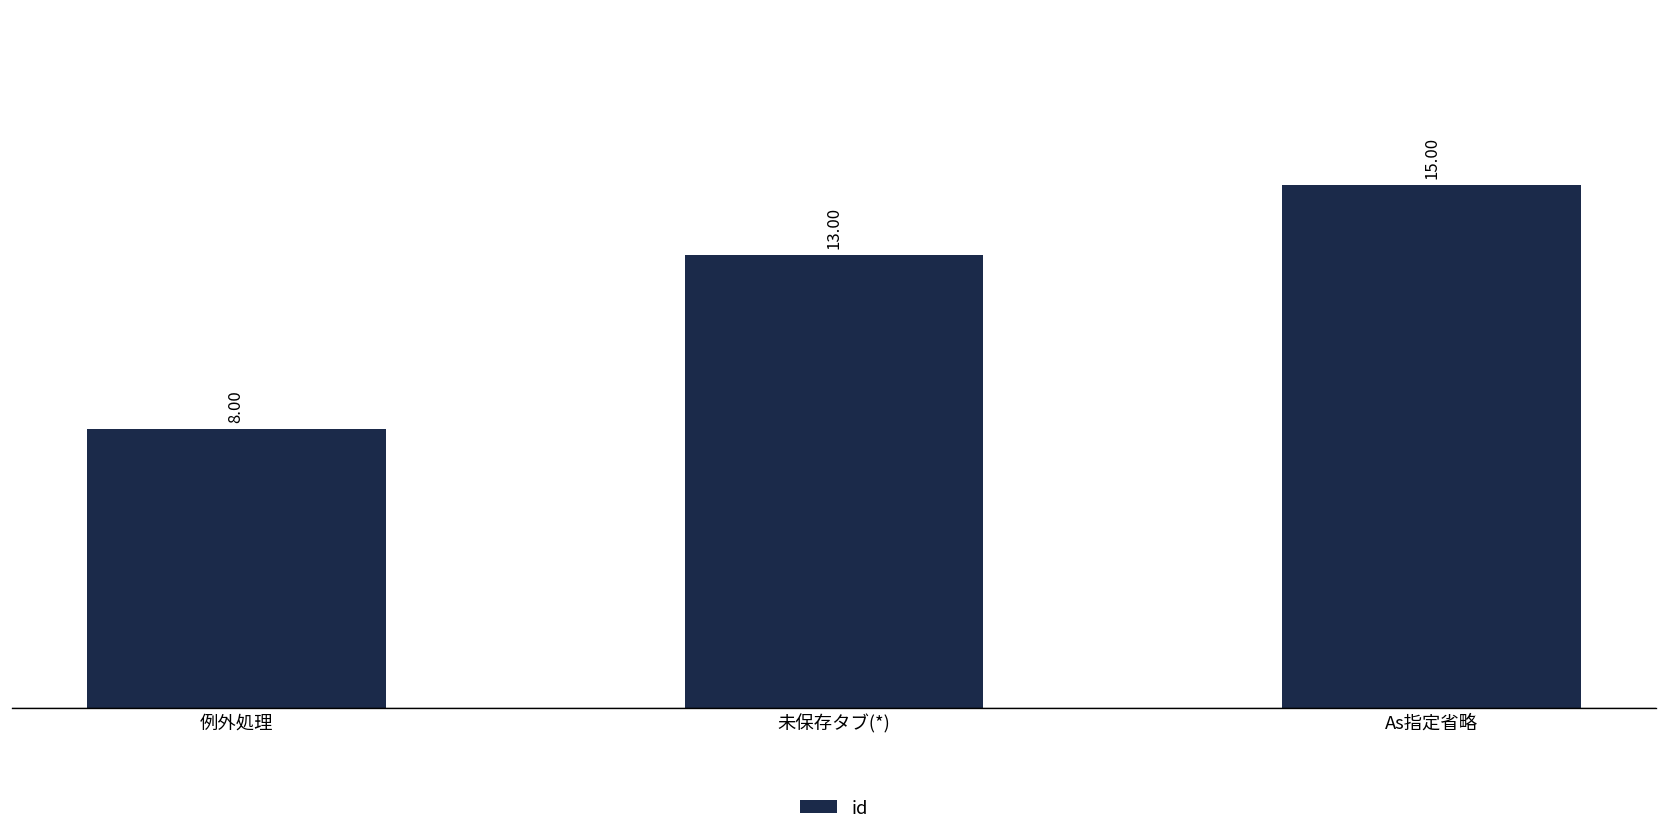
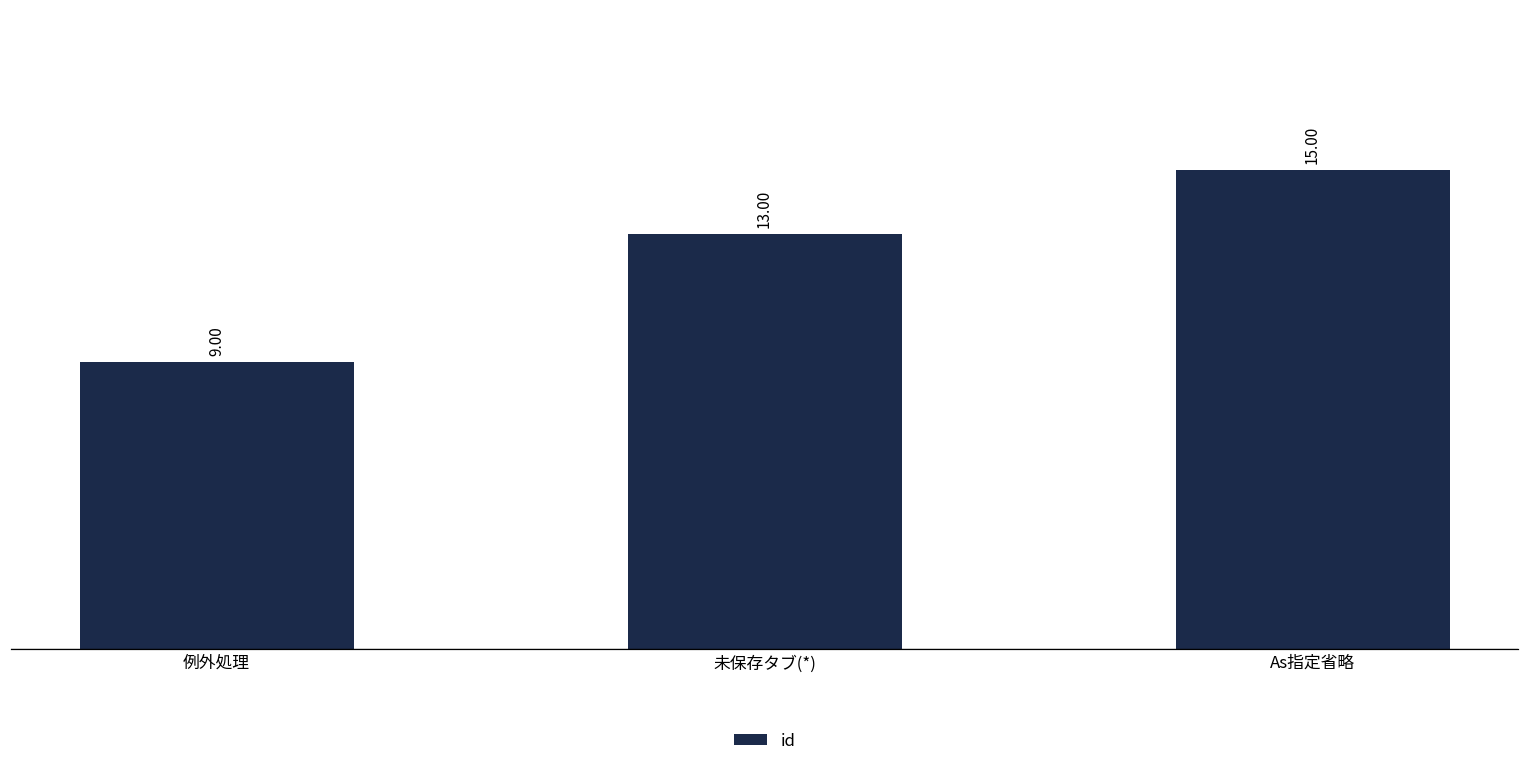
例外処理: 8.00 -> 9.00
